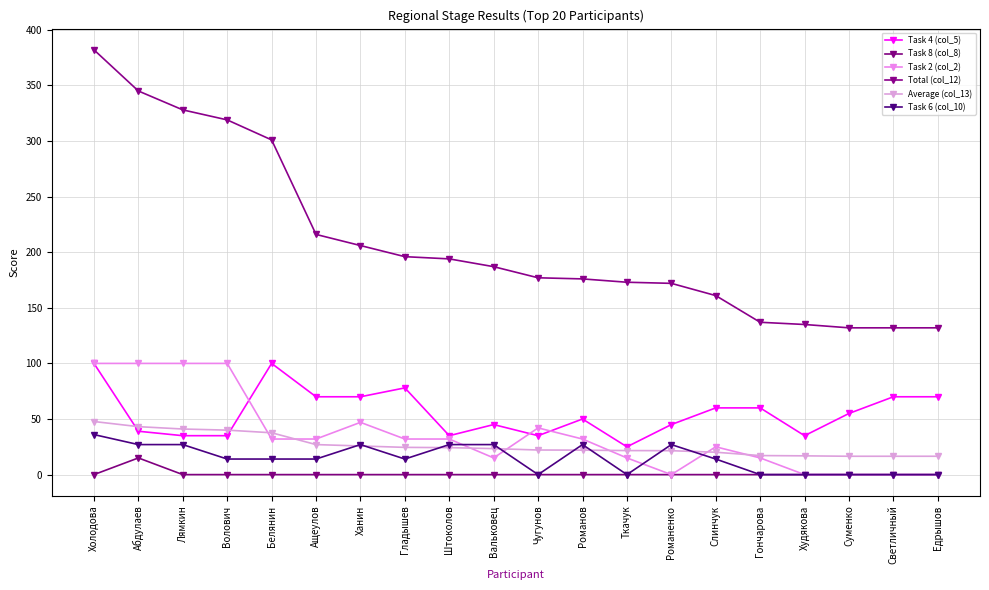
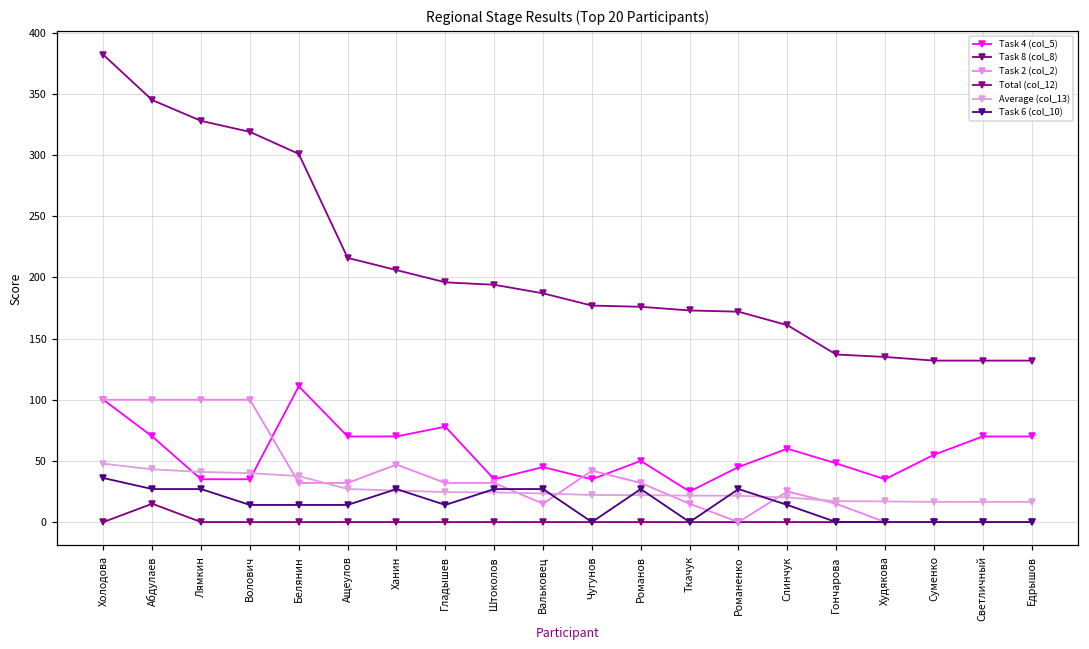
Task 4 (col_5), Абдулаев: 39 -> 70
Task 4 (col_5), Белянин: 100 -> 111
Task 4 (col_5), Гончарова: 60 -> 48
